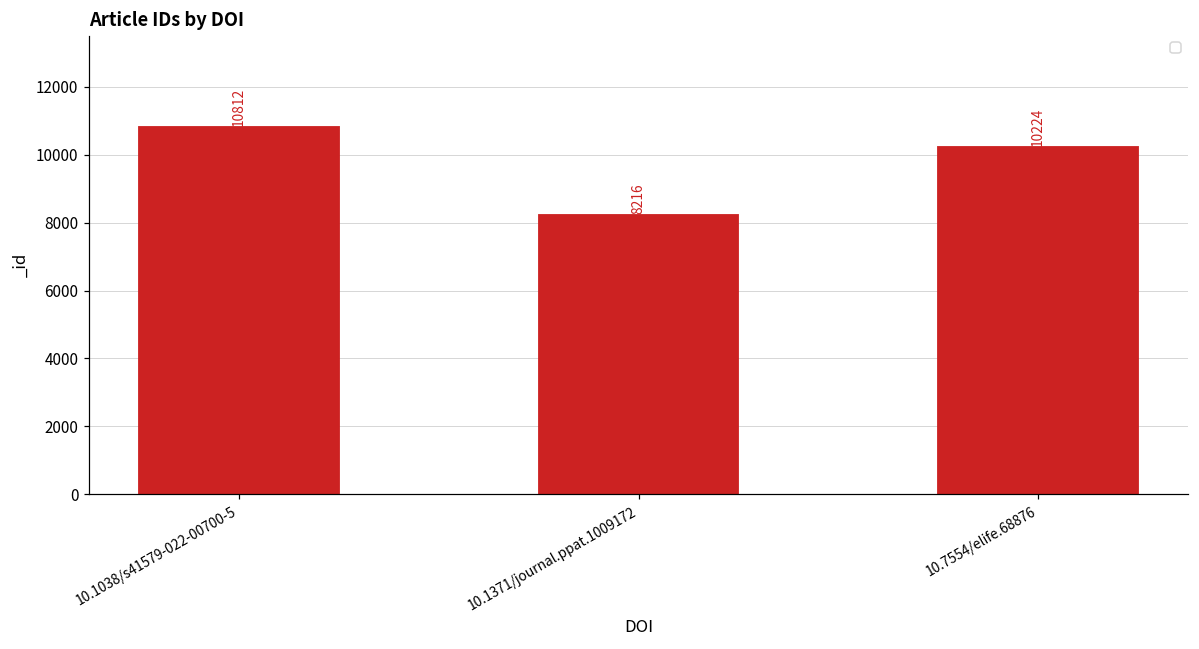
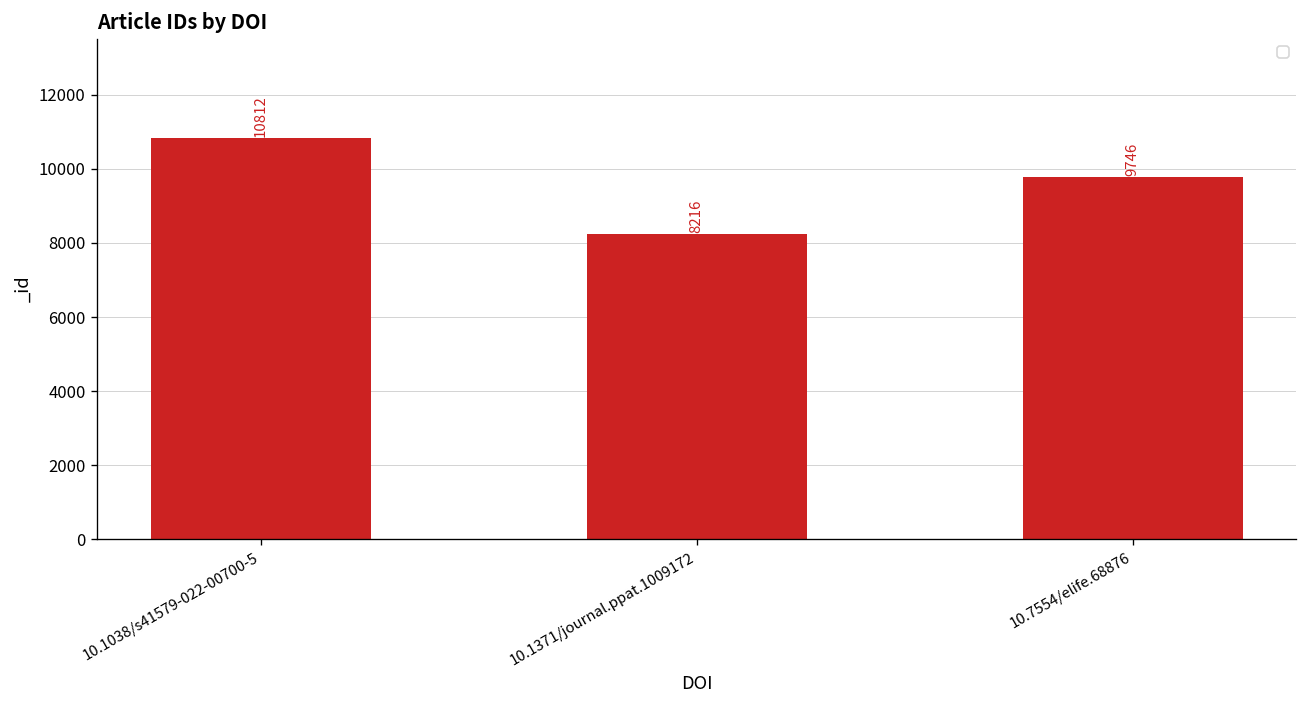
10.7554/elife.68876: 10224 -> 9746
